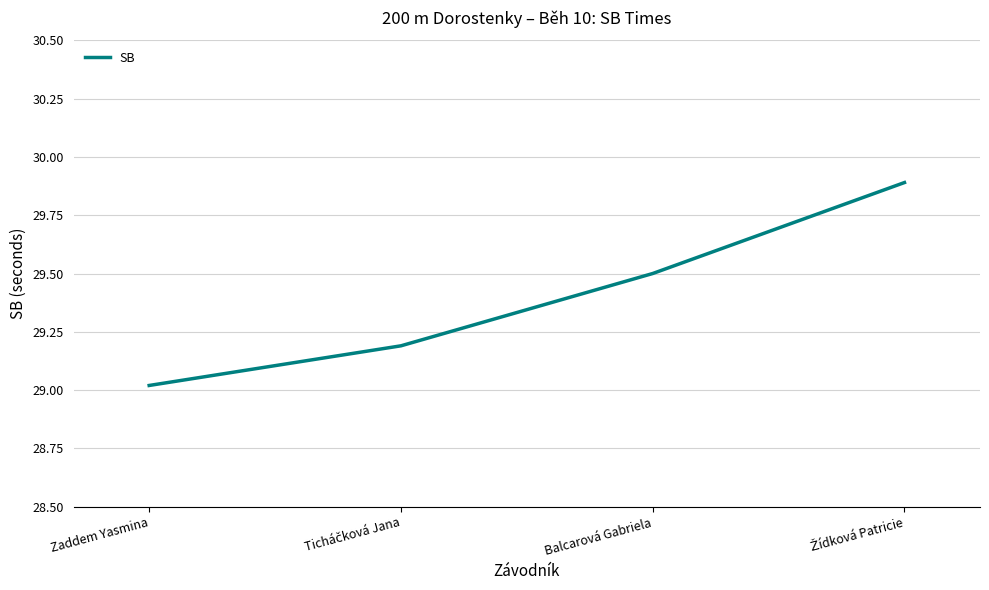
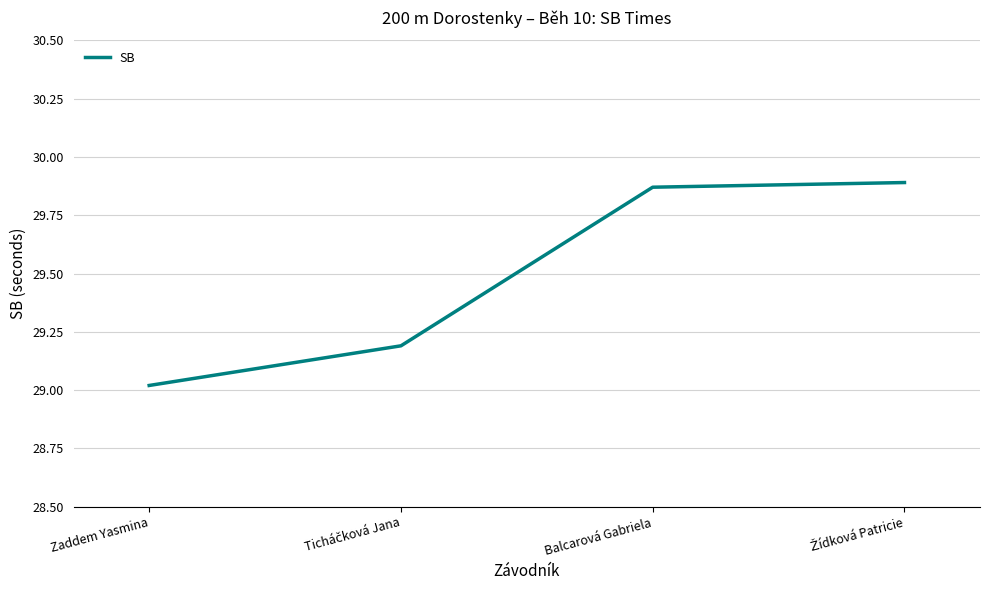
Balcarová Gabriela: 29.50 -> 29.87
